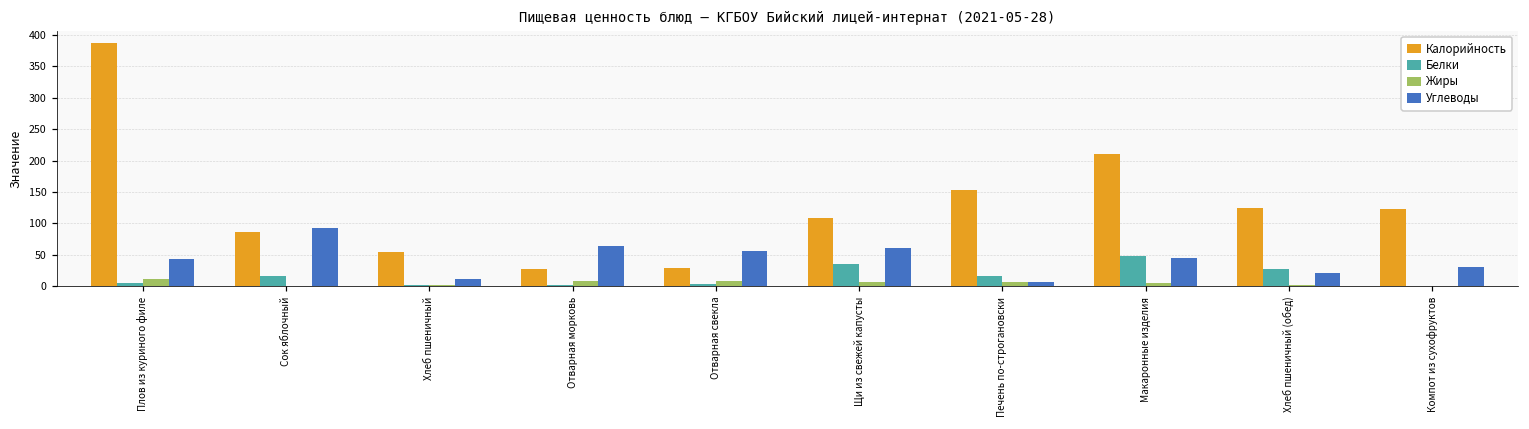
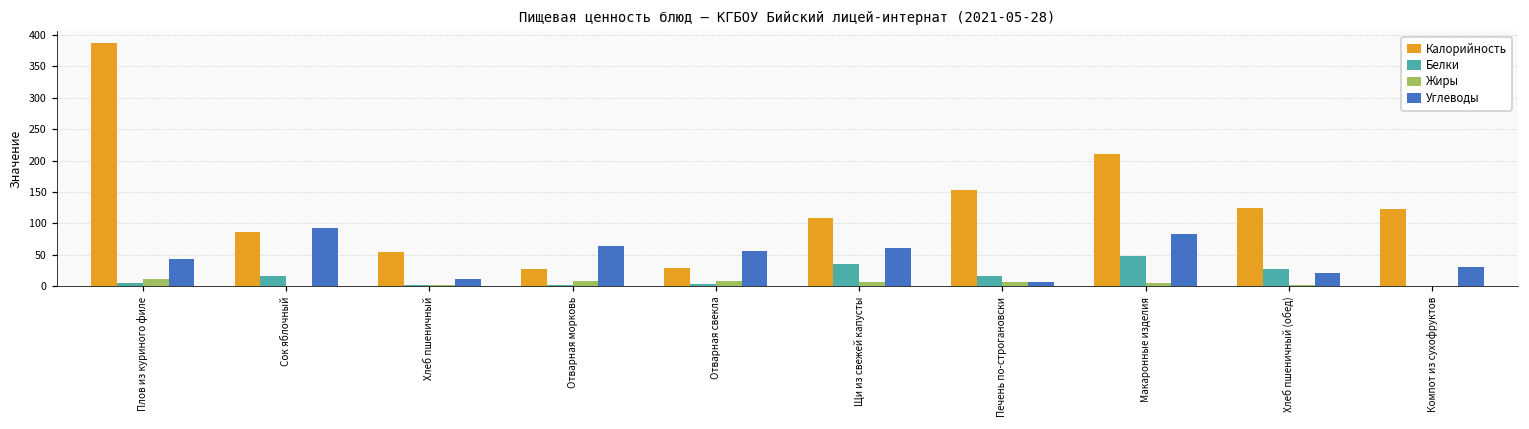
Углеводы, Макаронные изделия: 50 -> 80
